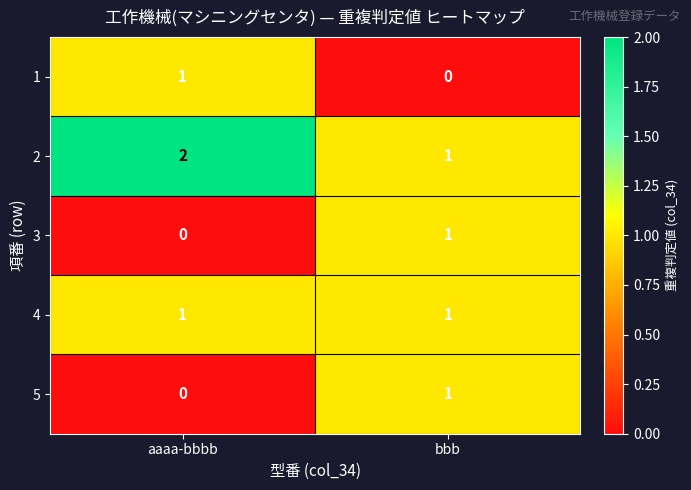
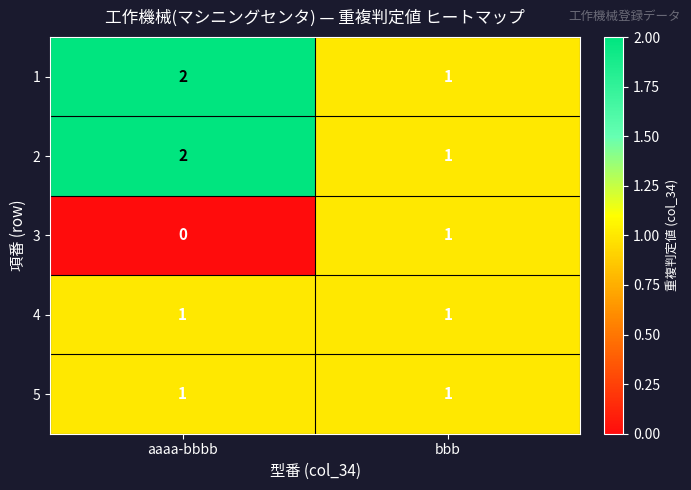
1, aaaa-bbbb: 1 -> 2
1, bbb: 0 -> 1
5, aaaa-bbbb: 0 -> 1
